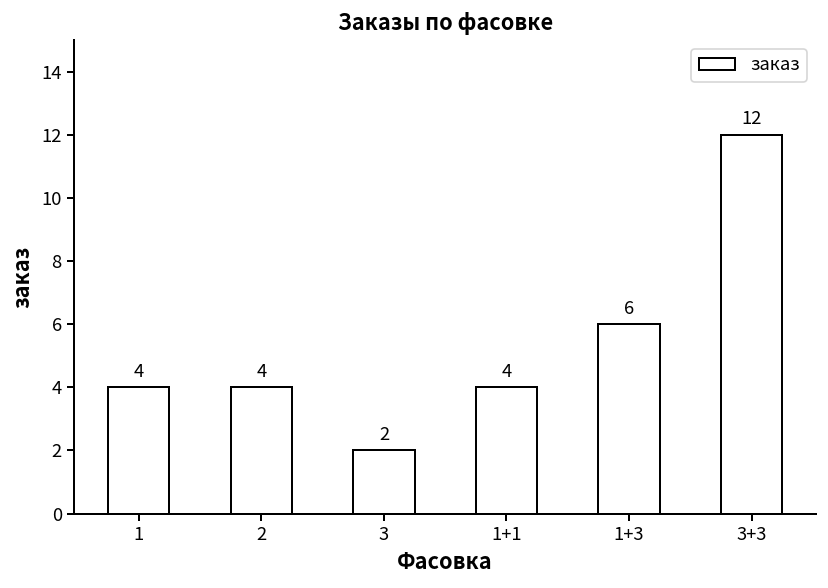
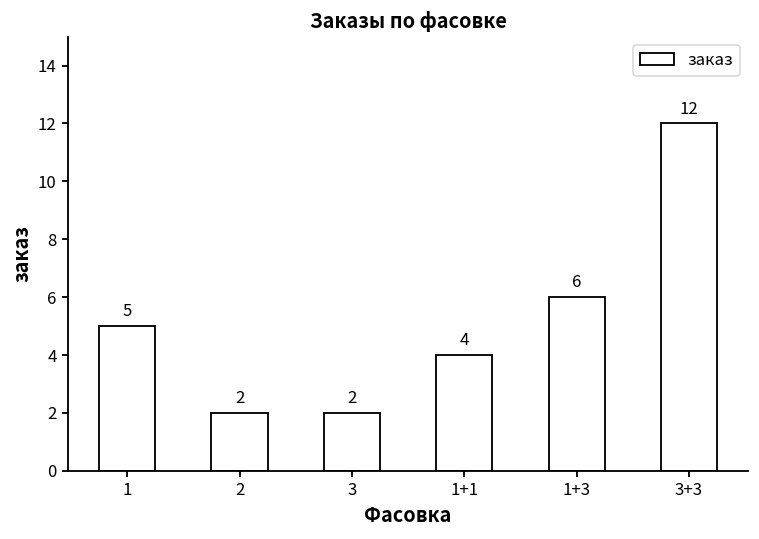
1: 4 -> 5
2: 4 -> 2
